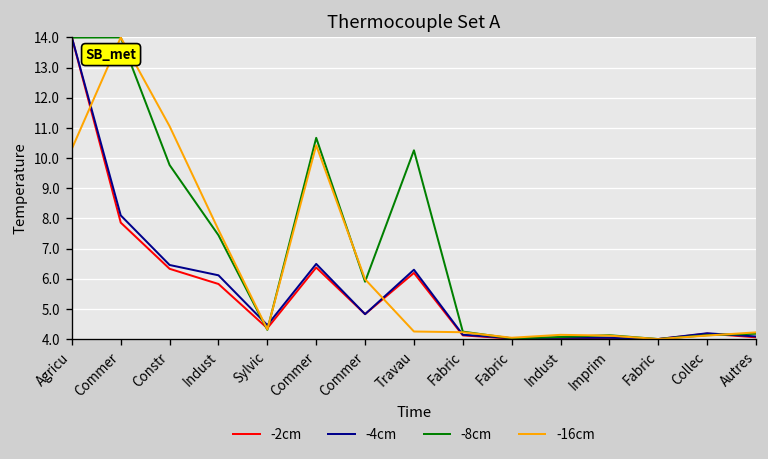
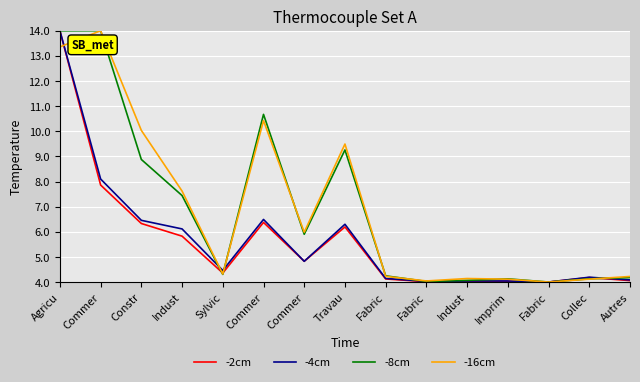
-16cm, Agricu: 10.3 -> 13.4
-8cm, Constr: 9.8 -> 8.9
-16cm, Constr: 11.1 -> 10.0
-8cm, Travau: 10.3 -> 9.3
-16cm, Travau: 4.3 -> 9.5
